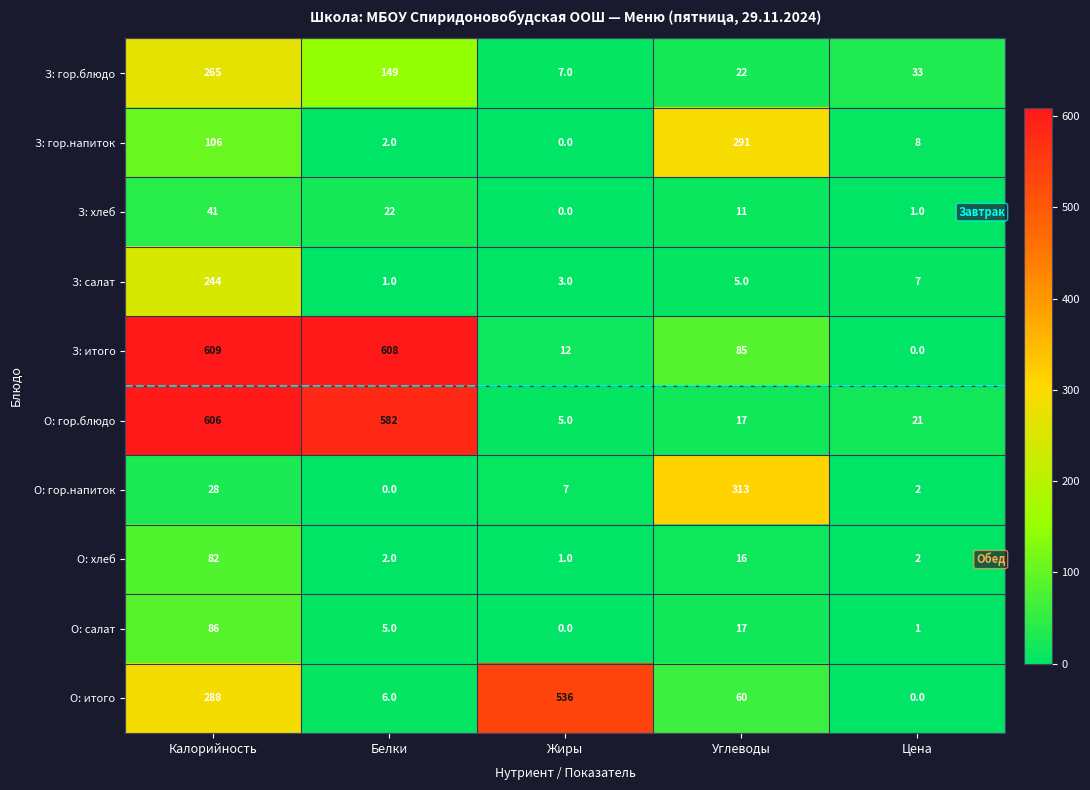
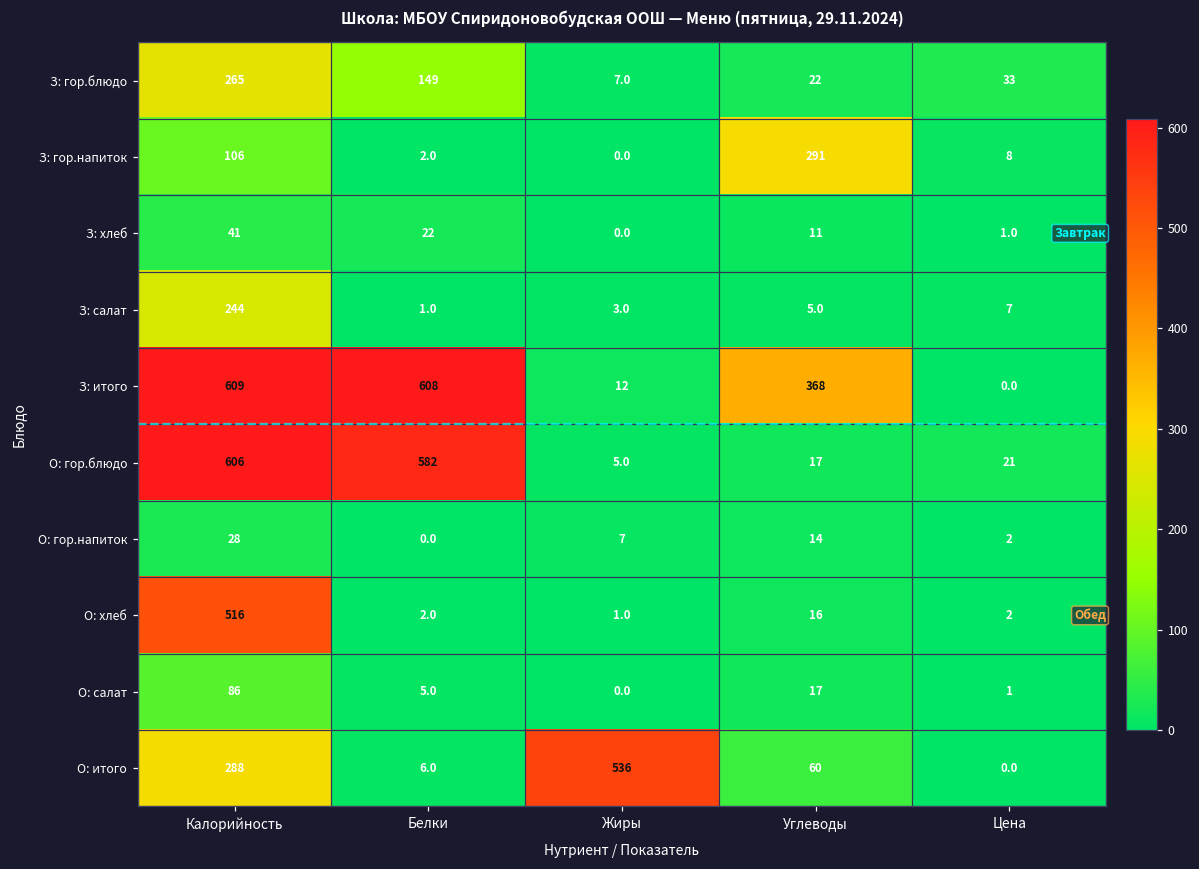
З: итого, Углеводы: 85 -> 368
О: гор.напиток, Углеводы: 313 -> 14
О: хлеб, Калорийность: 82 -> 516
